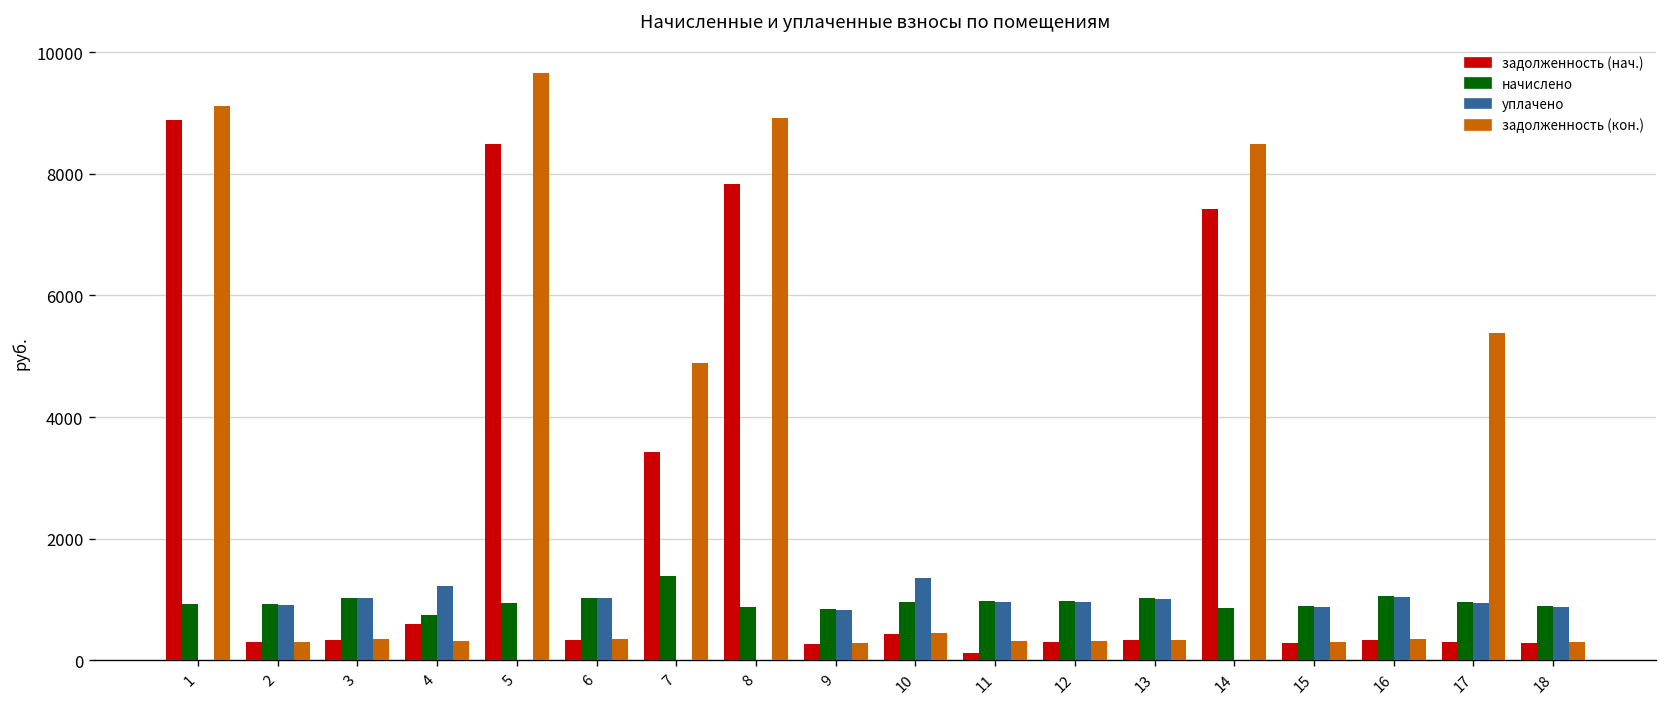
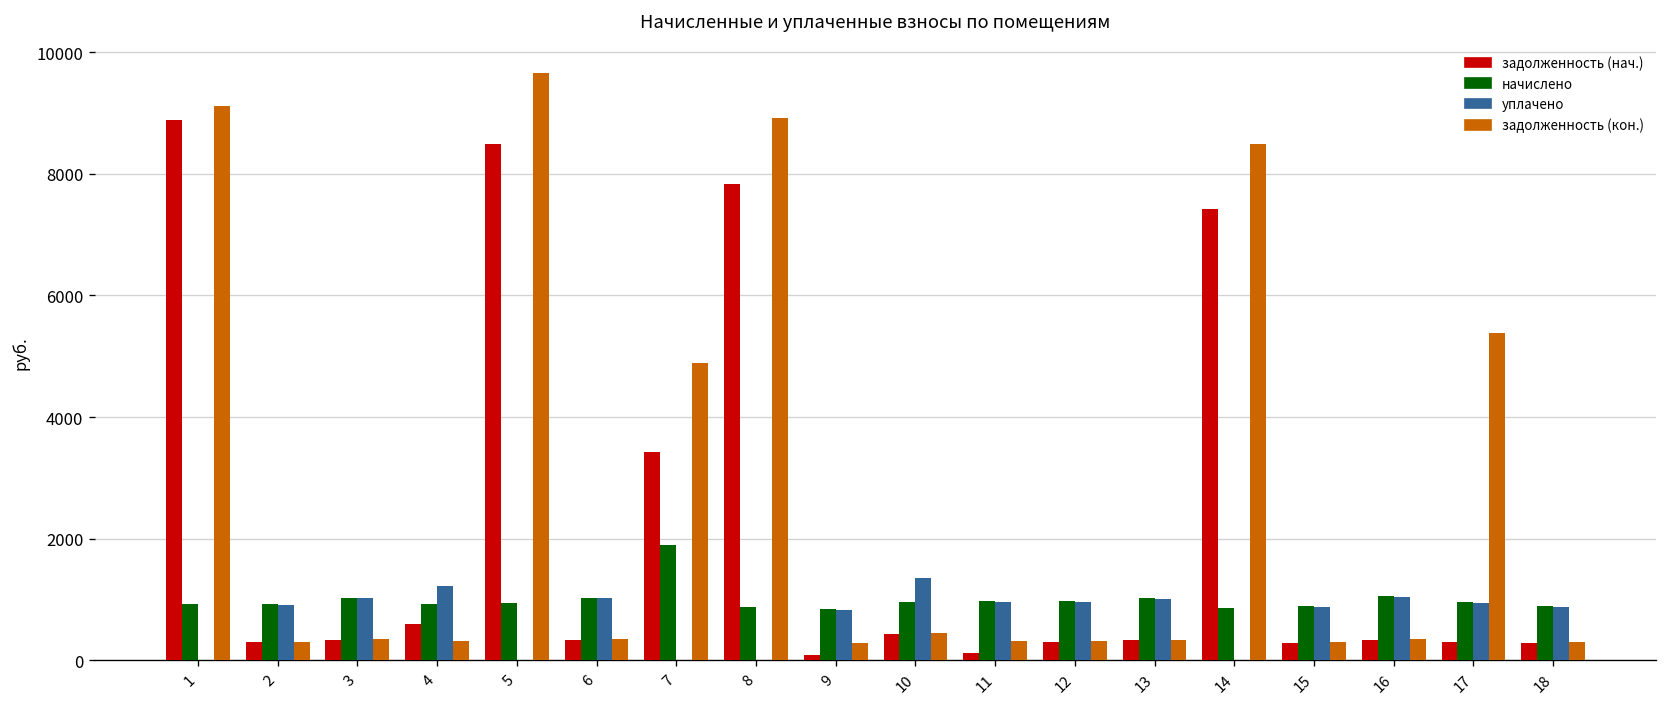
начислено, 4: 800 -> 900
начислено, 7: 1400 -> 1900
задолженность (нач.), 9: 300 -> 100
